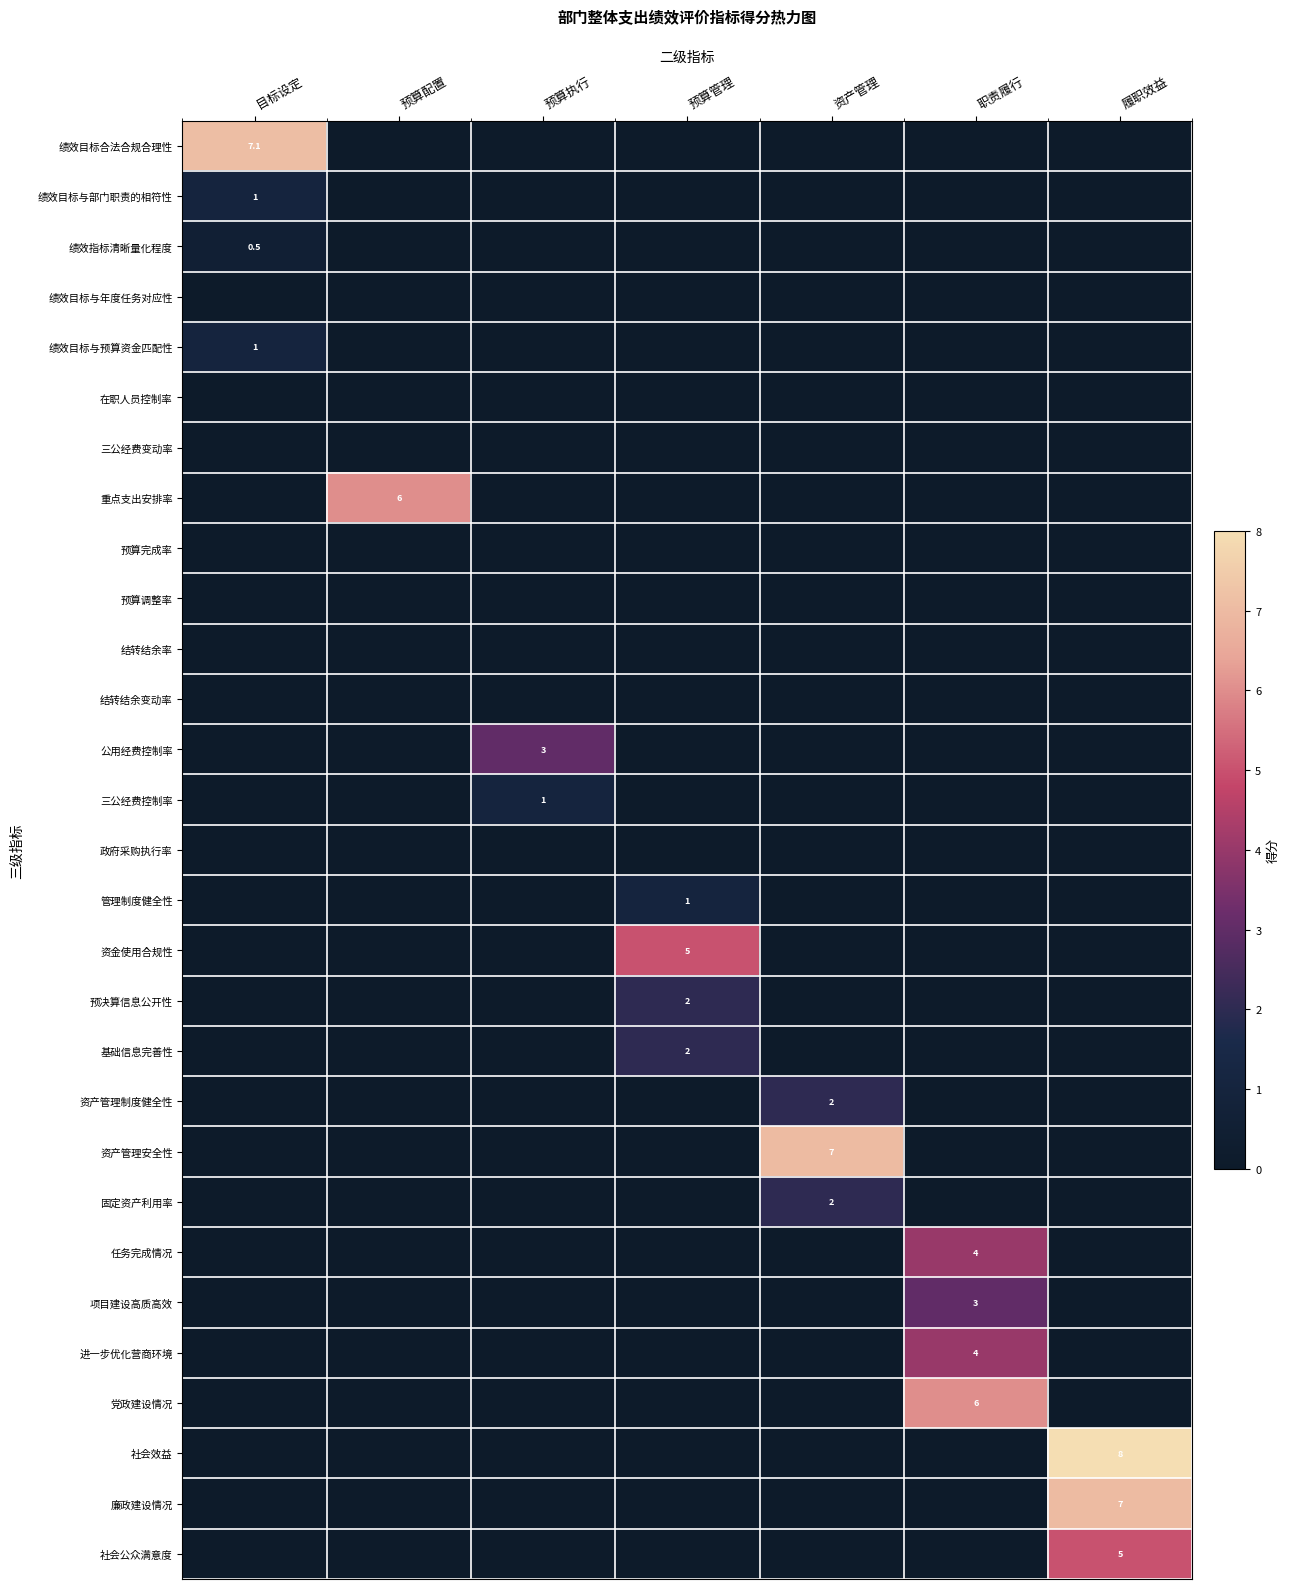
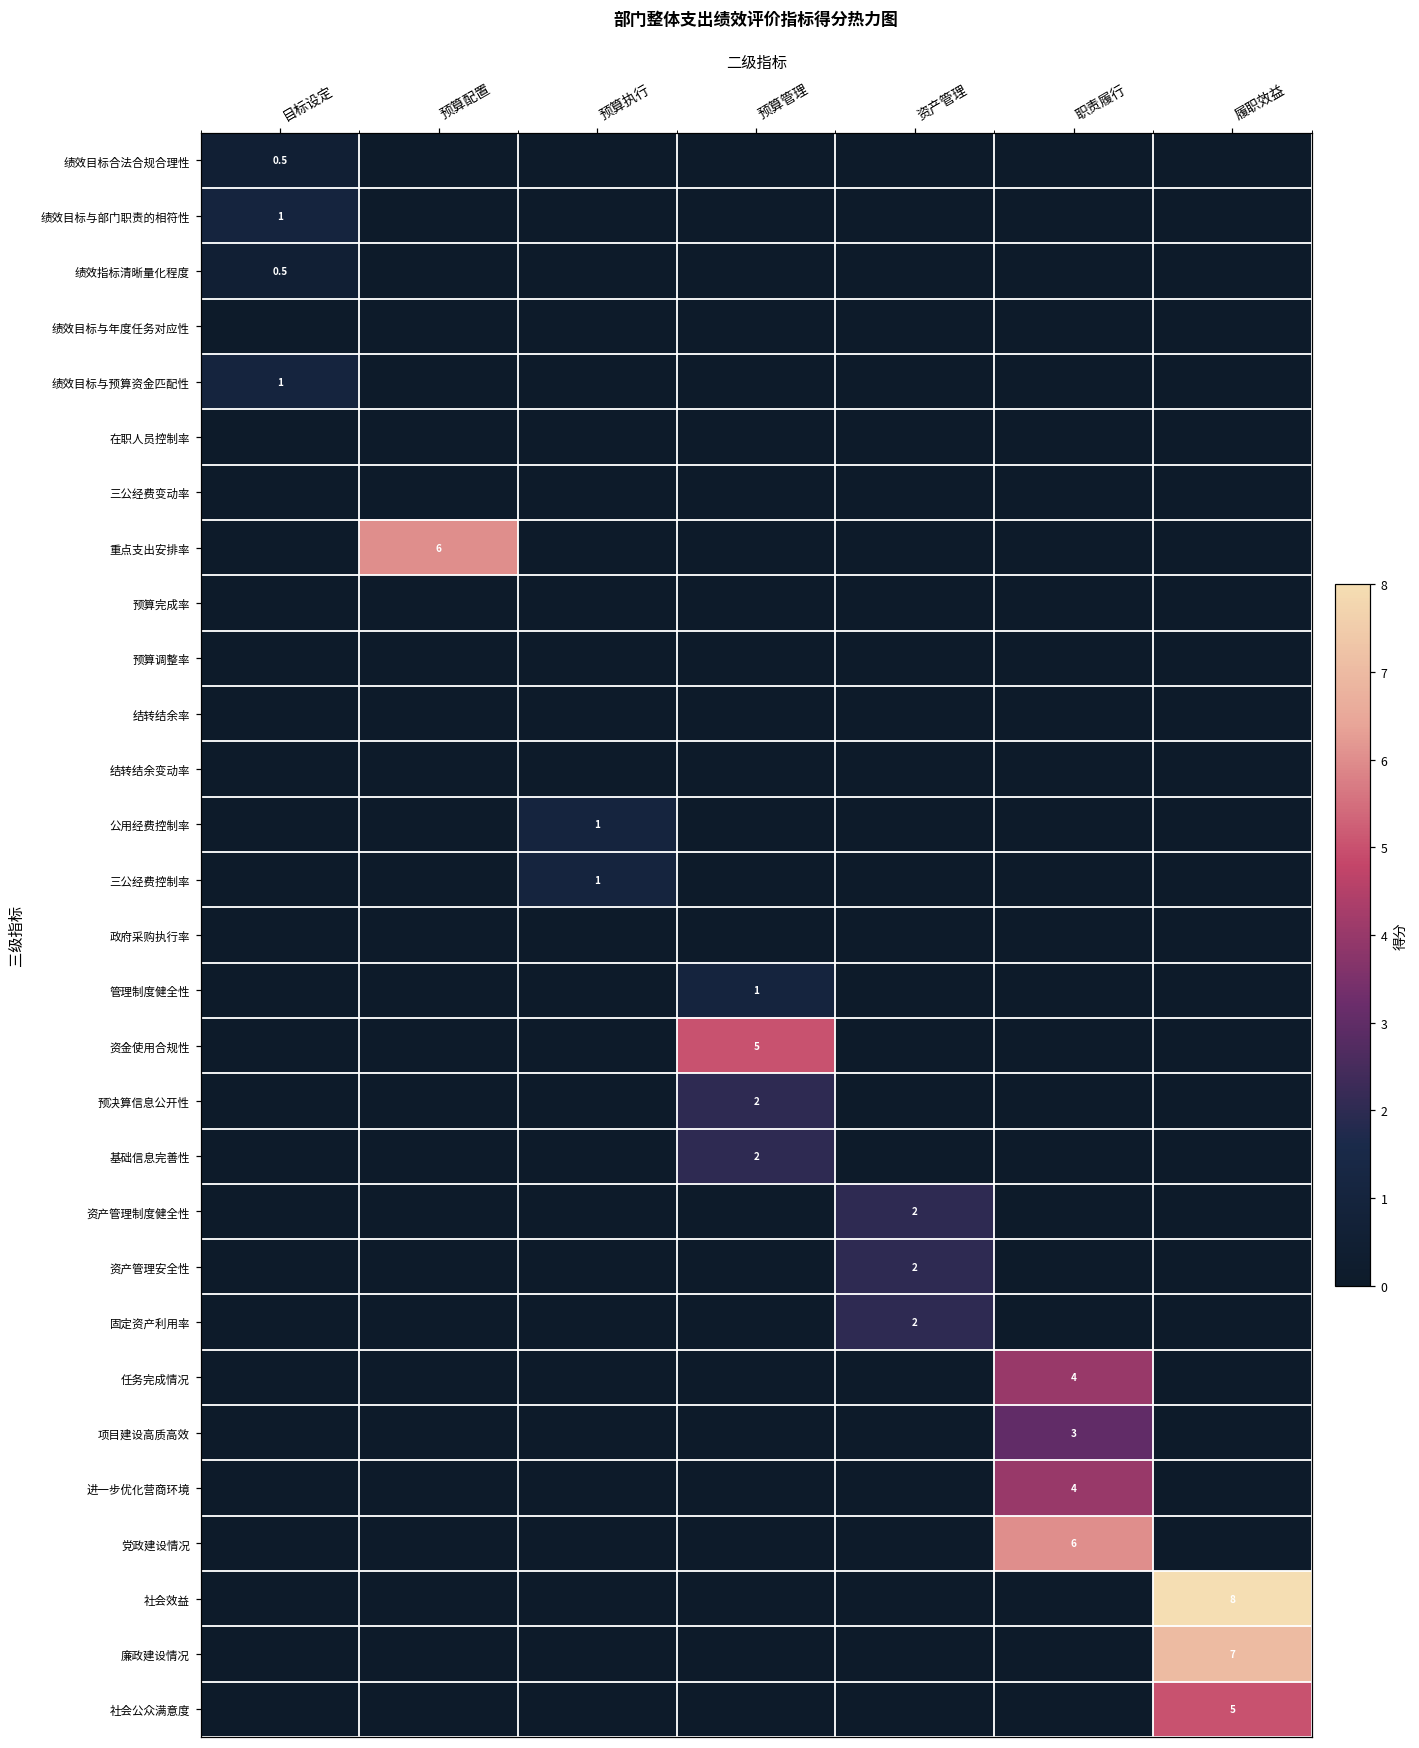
绩效目标合法合规合理性, 目标设定: 7.1 -> 0.5
公用经费控制率, 预算执行: 3 -> 1
资产管理安全性, 资产管理: 7 -> 2
